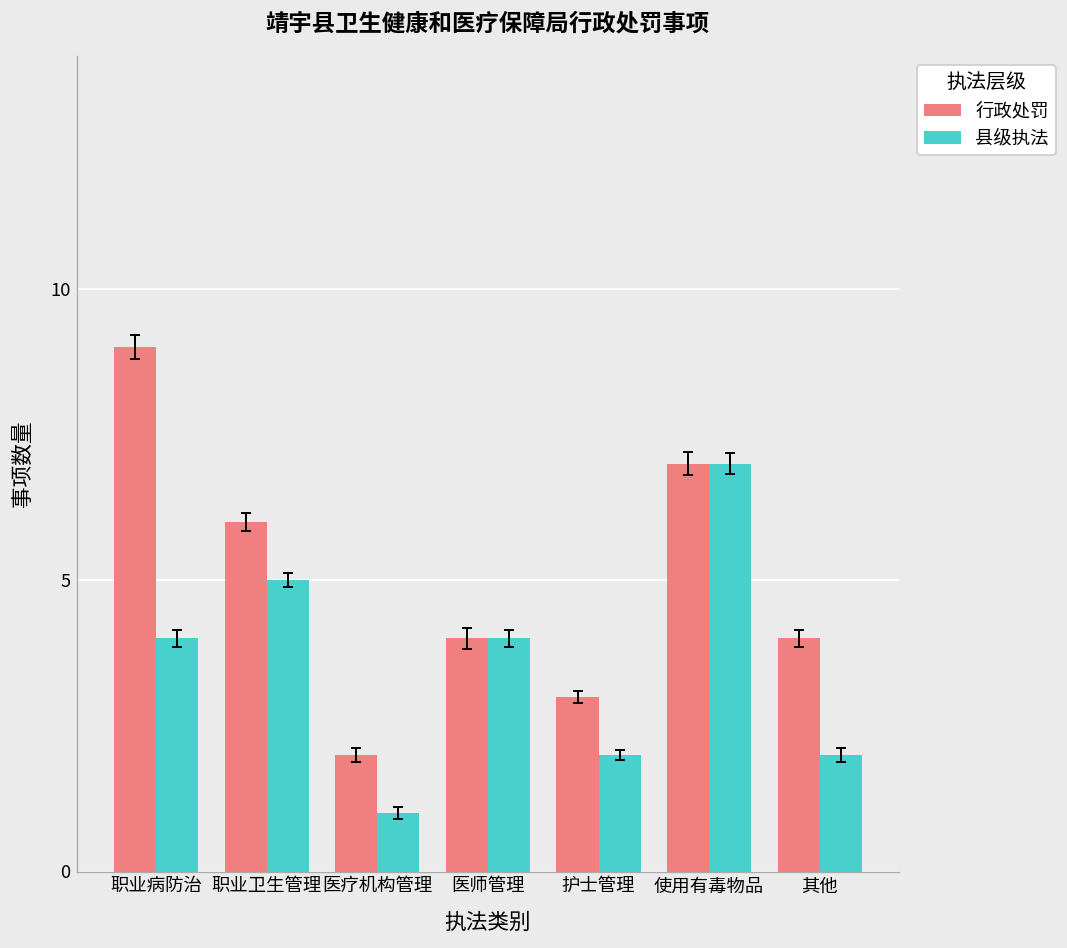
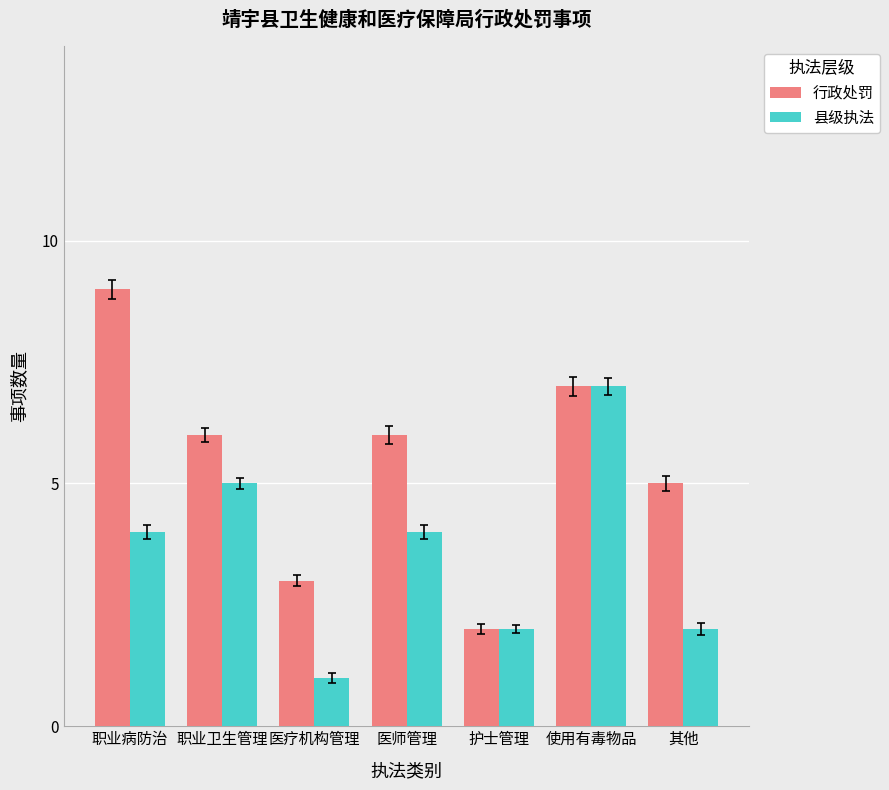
行政处罚, 医疗机构管理: 2 -> 3
行政处罚, 医师管理: 4 -> 6
行政处罚, 护士管理: 3 -> 2
行政处罚, 其他: 4 -> 5
